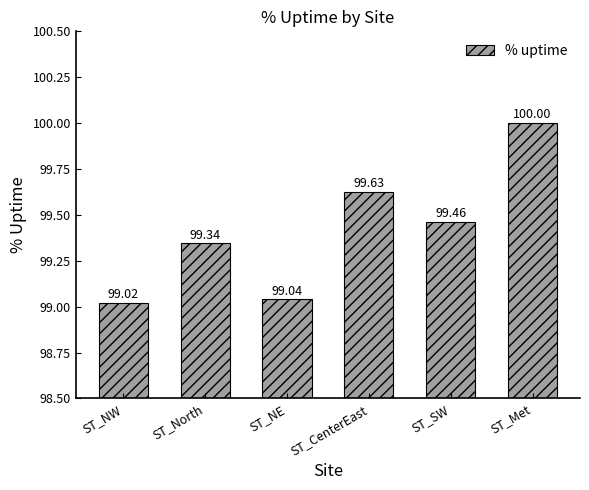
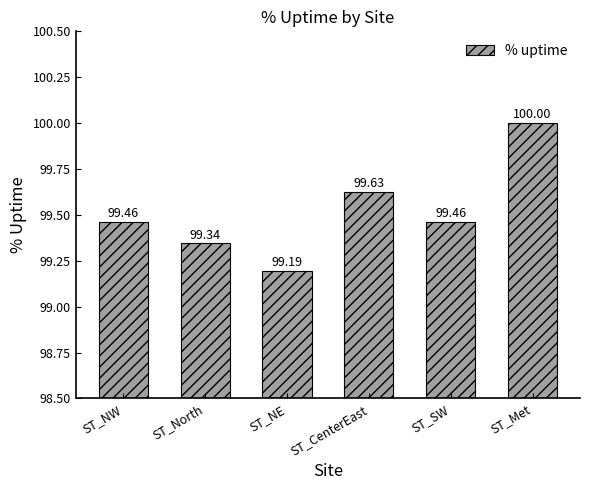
ST_NW: 99.02 -> 99.46
ST_NE: 99.04 -> 99.19
